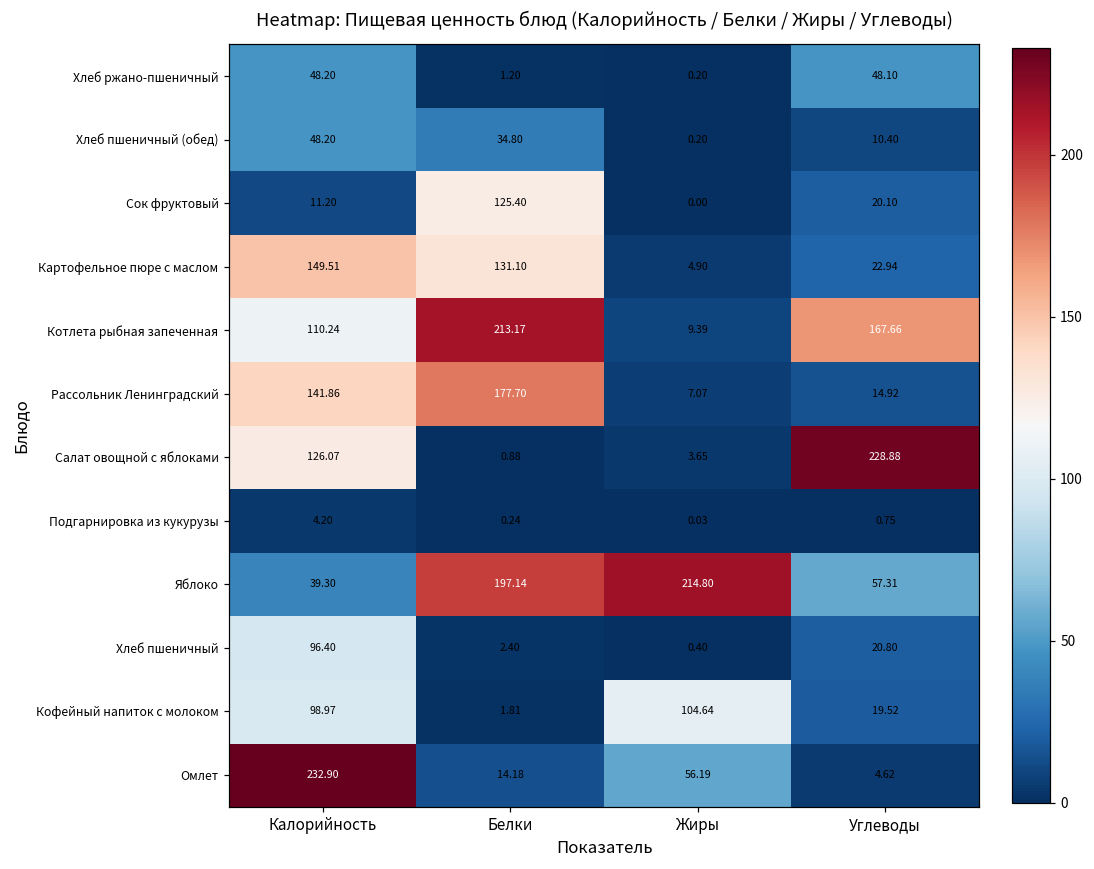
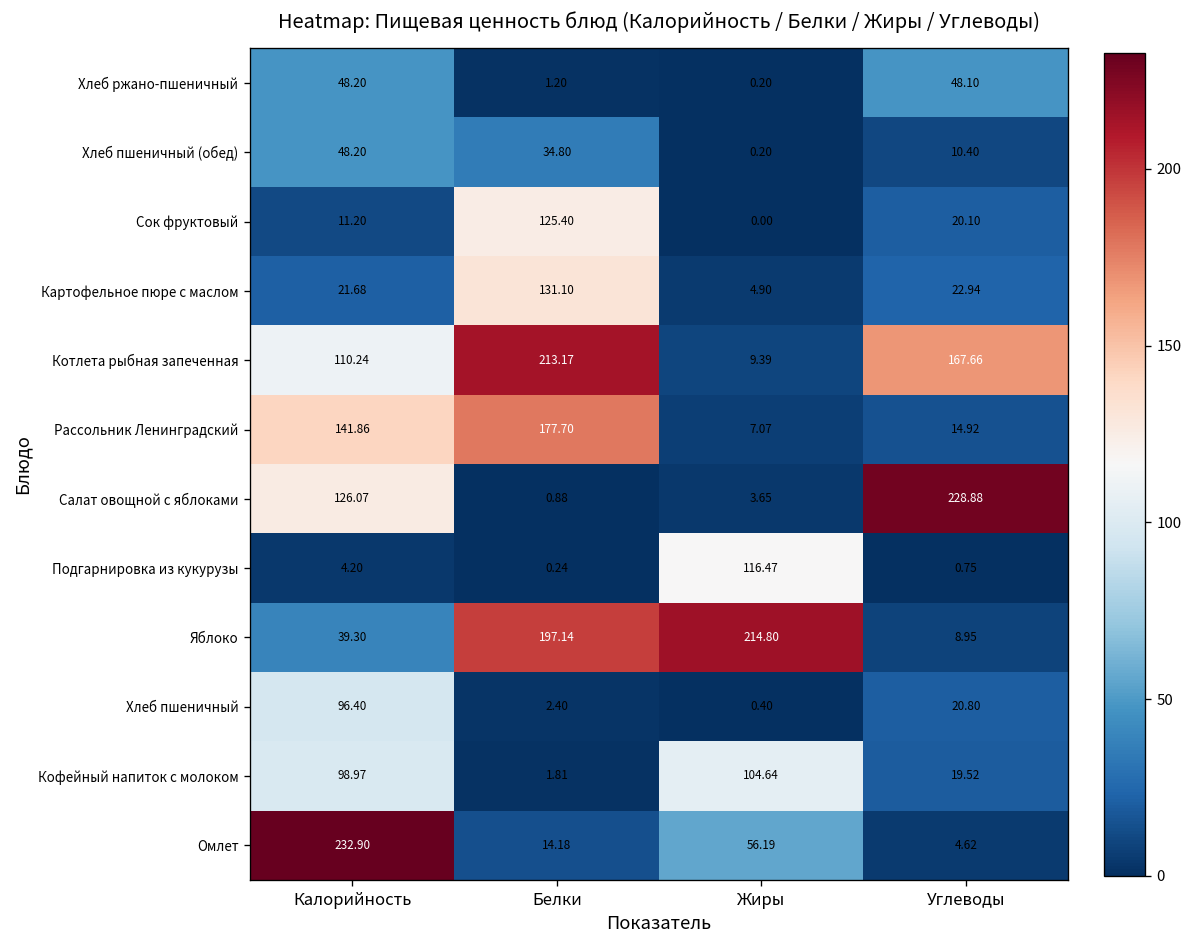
Картофельное пюре с маслом, Калорийность: 149.51 -> 21.68
Подгарнировка из кукурузы, Жиры: 0.03 -> 116.47
Яблоко, Углеводы: 57.31 -> 8.95
